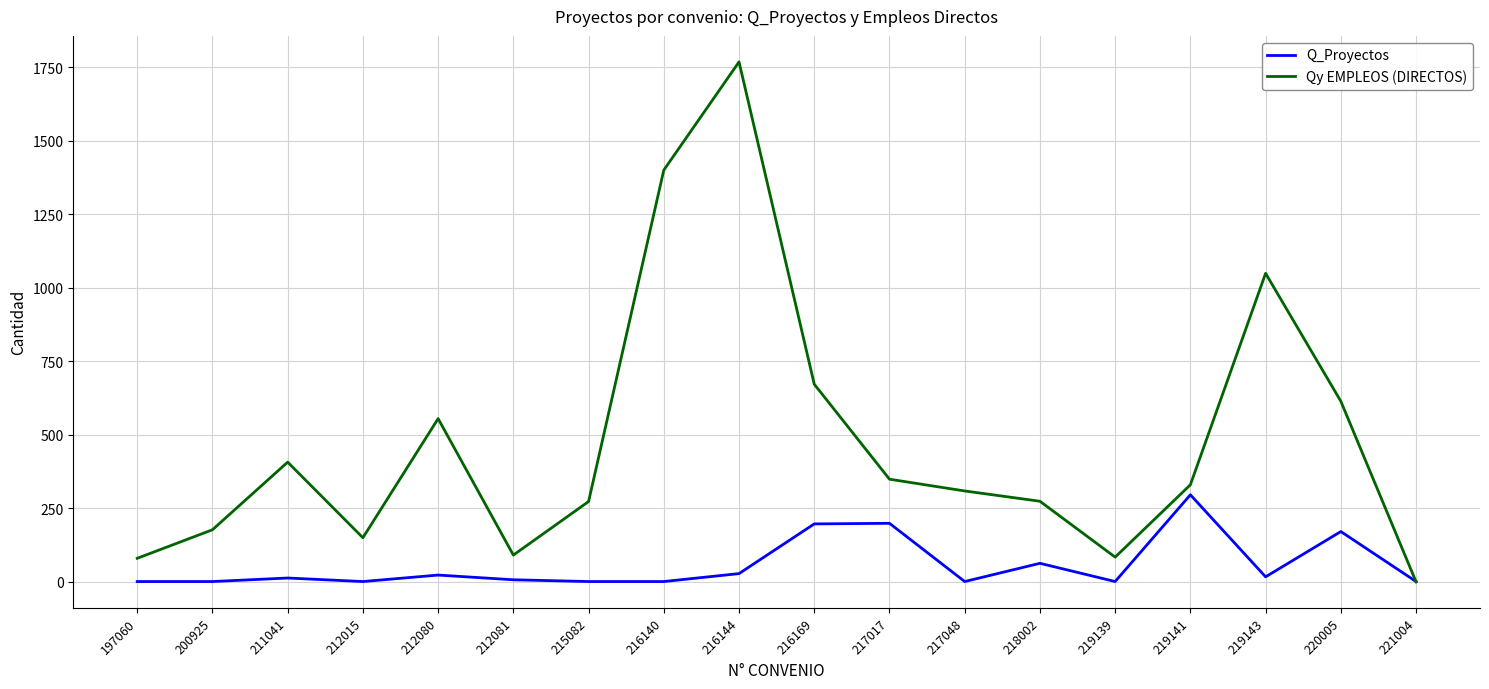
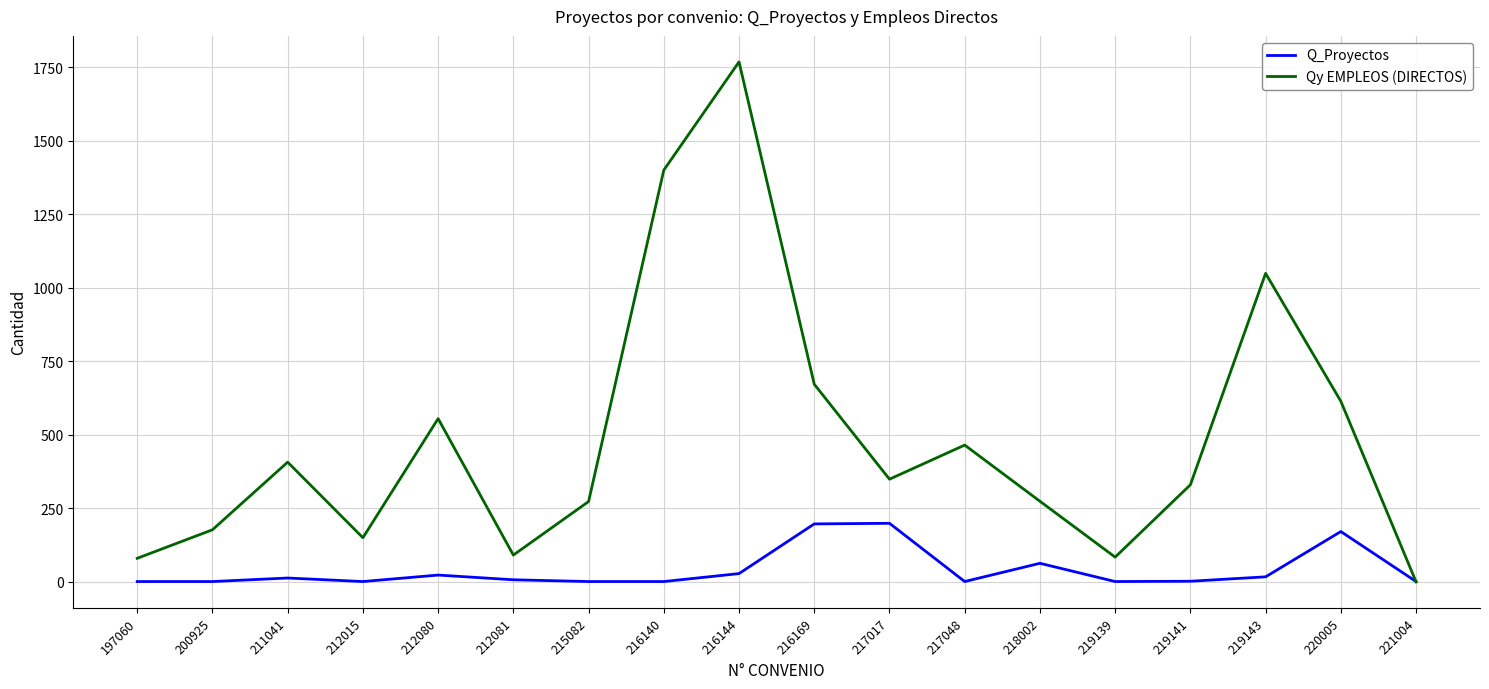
Qy EMPLEOS (DIRECTOS), 217048: 310 -> 470
Q_Proyectos, 219141: 300 -> 0
